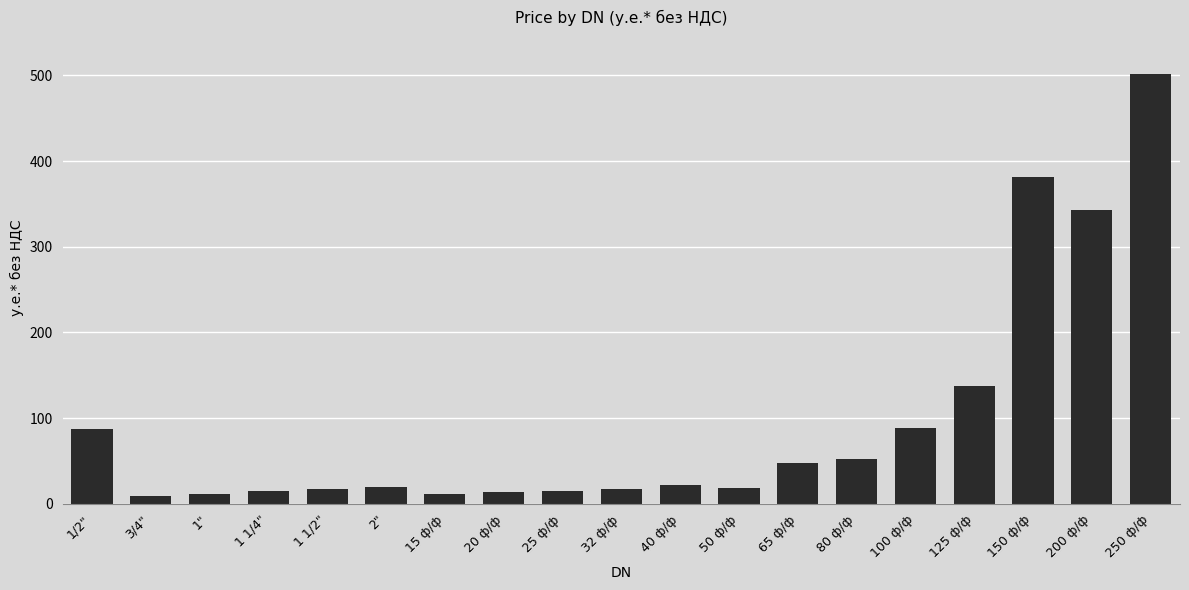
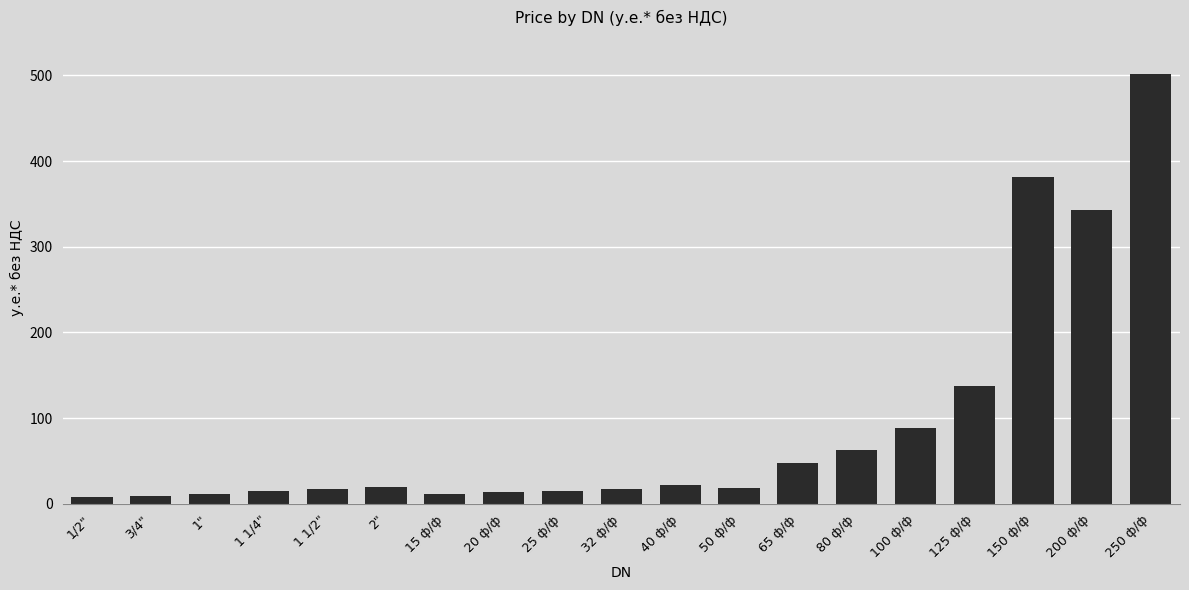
1/2": 90 -> 10
80 ф/ф: 50 -> 60
